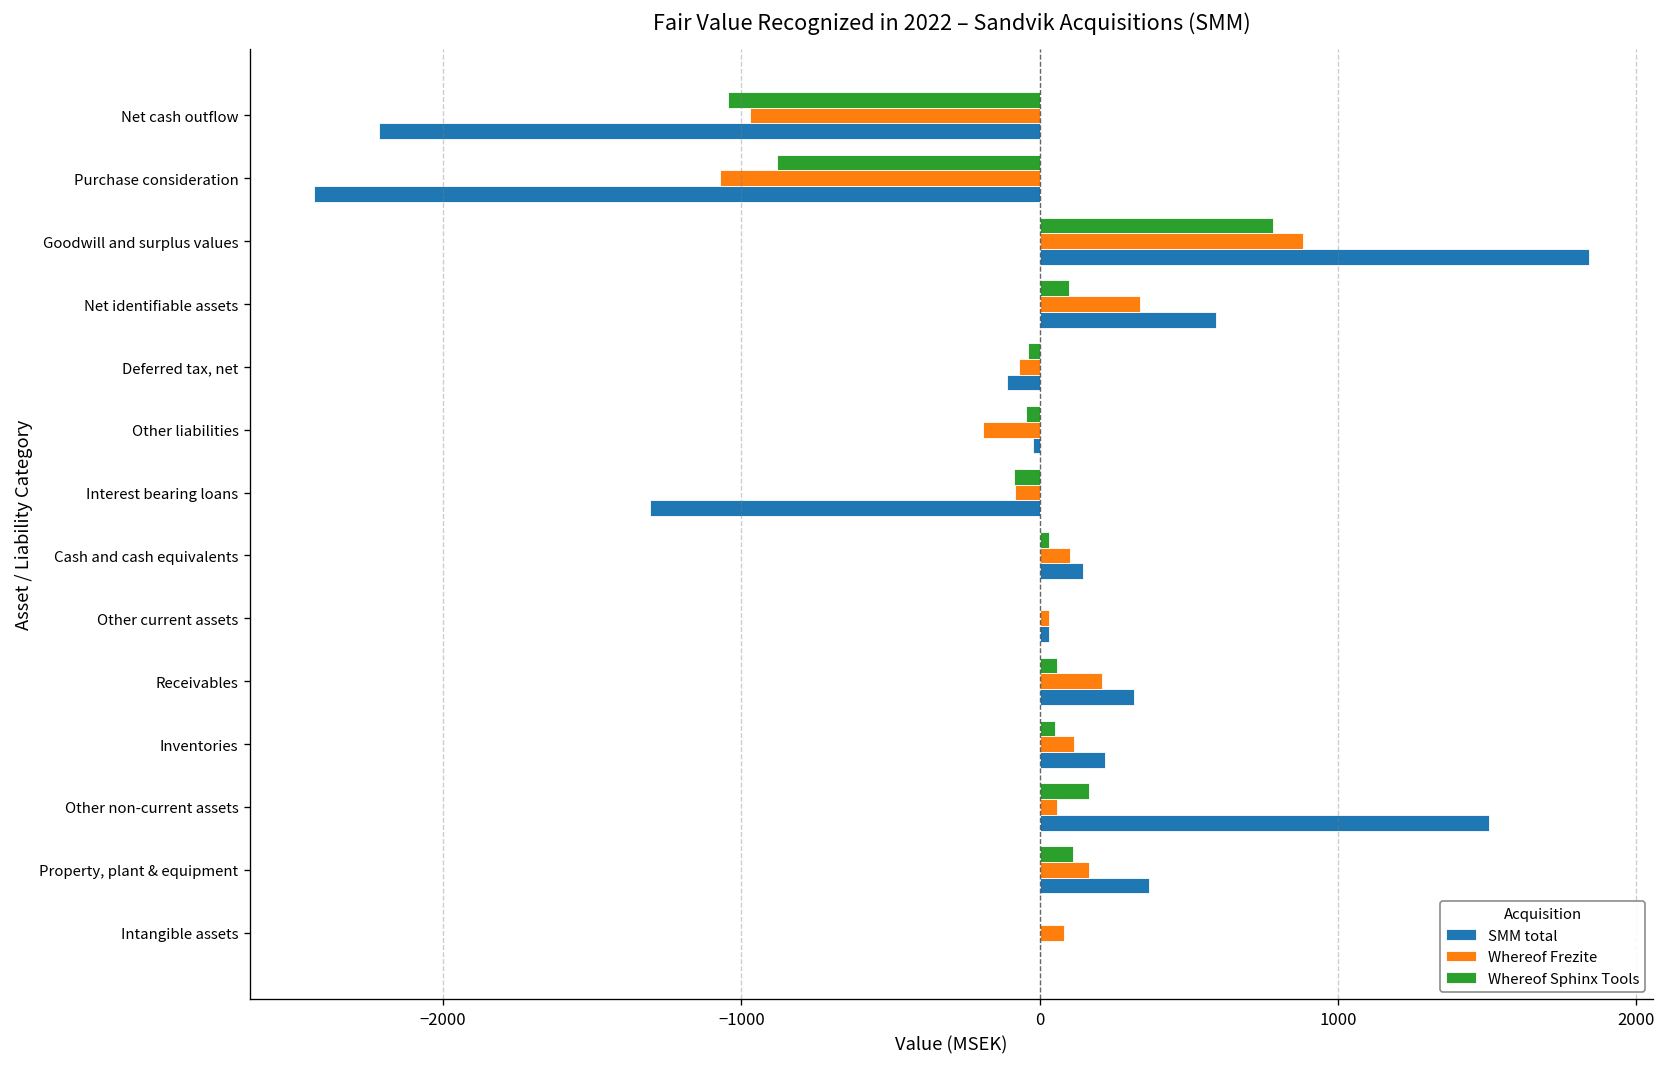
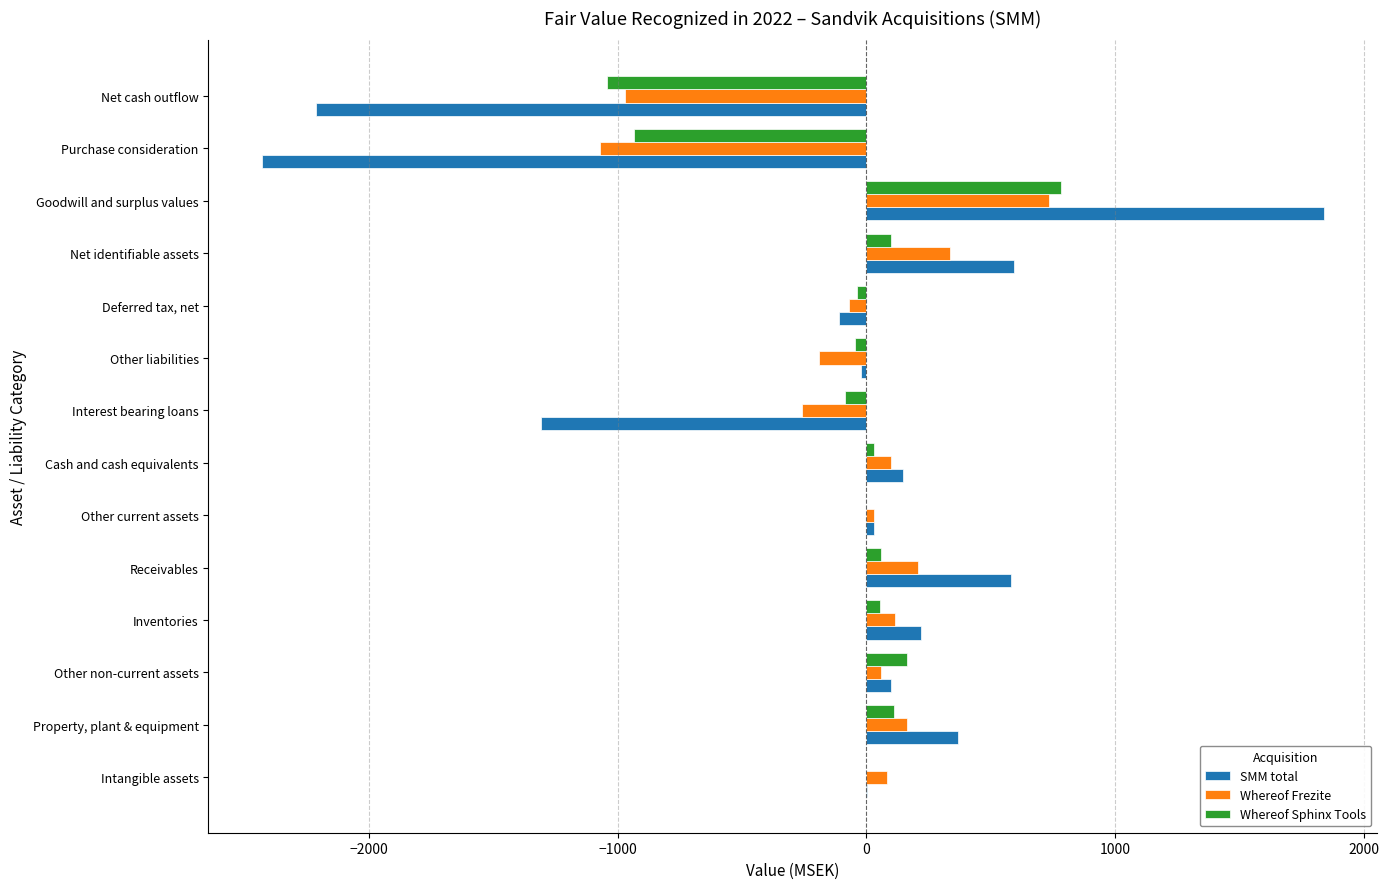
Whereof Sphinx Tools, Purchase consideration: -880 -> -930
Whereof Frezite, Goodwill and surplus values: 880 -> 730
Whereof Frezite, Interest bearing loans: -80 -> -260
SMM total, Receivables: 320 -> 580
SMM total, Other non-current assets: 1510 -> 100
